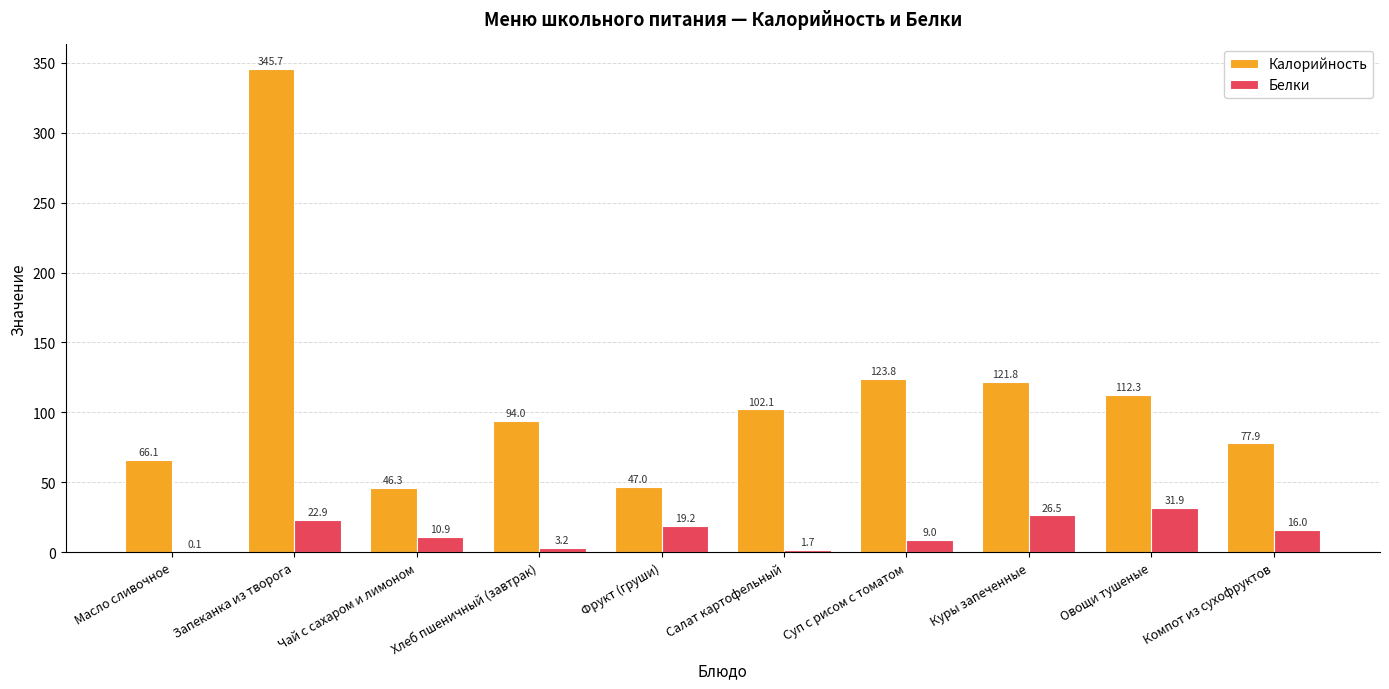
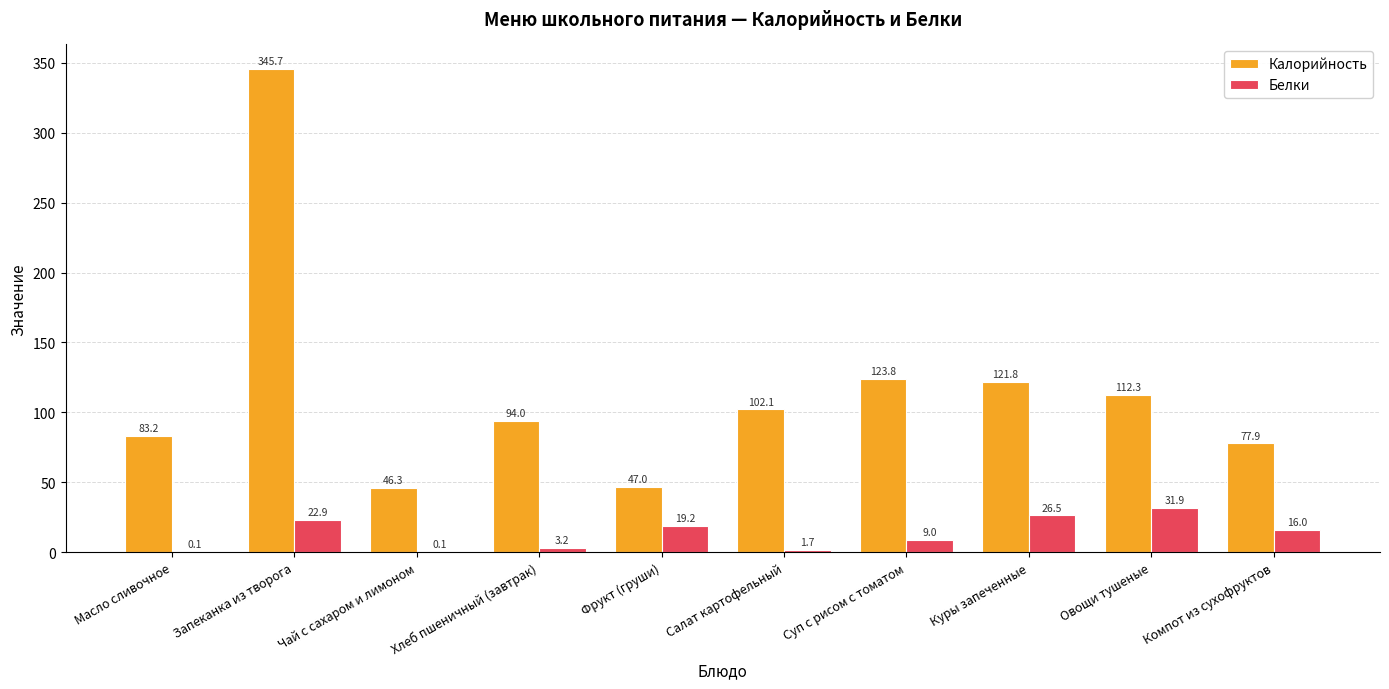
Калорийность, Масло сливочное: 66.1 -> 83.2
Белки, Чай с сахаром и лимоном: 10.9 -> 0.1
